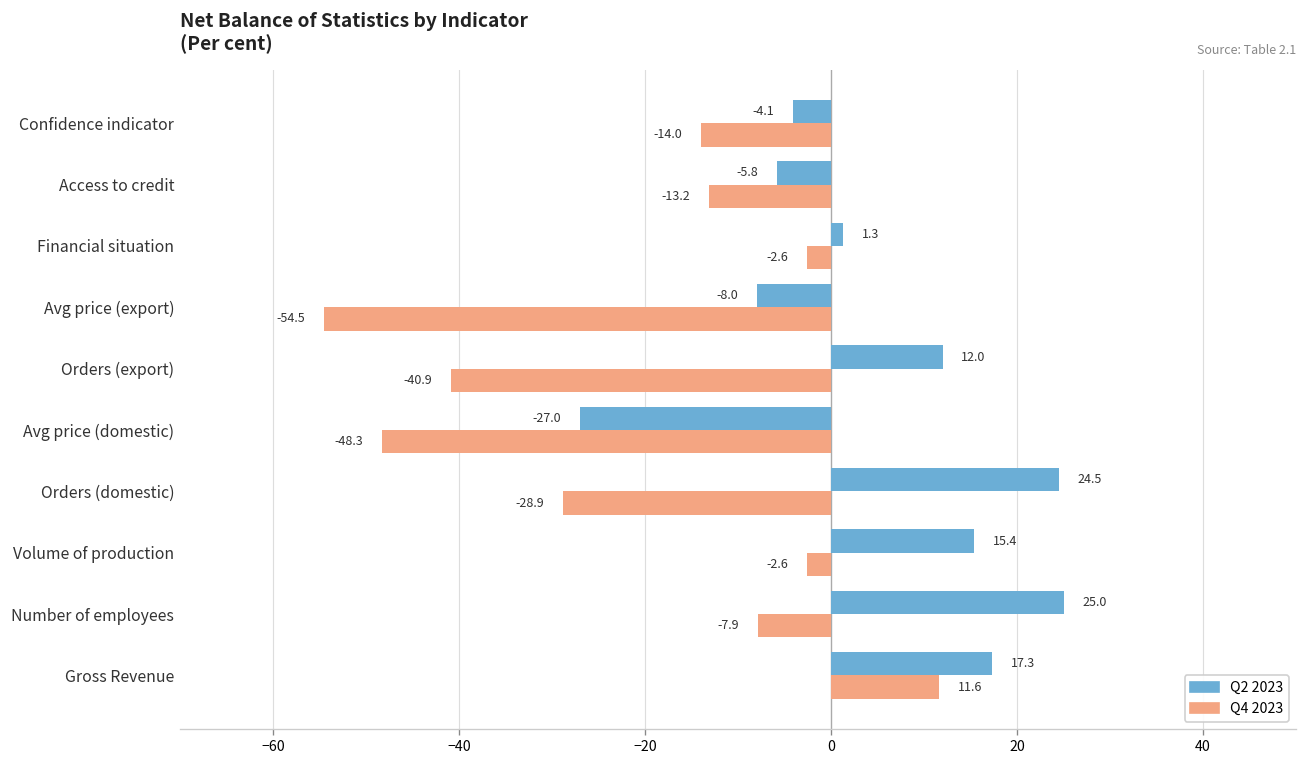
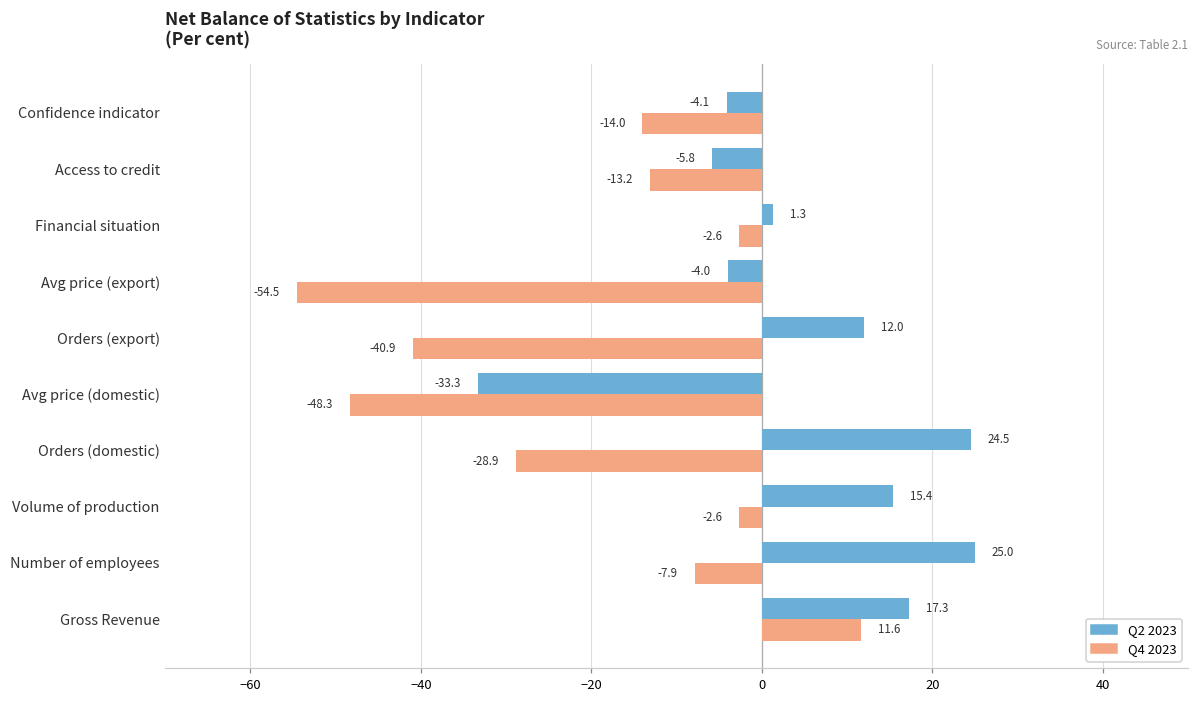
Q2 2023, Avg price (export): -8.0 -> -4.0
Q2 2023, Avg price (domestic): -27.0 -> -33.3
